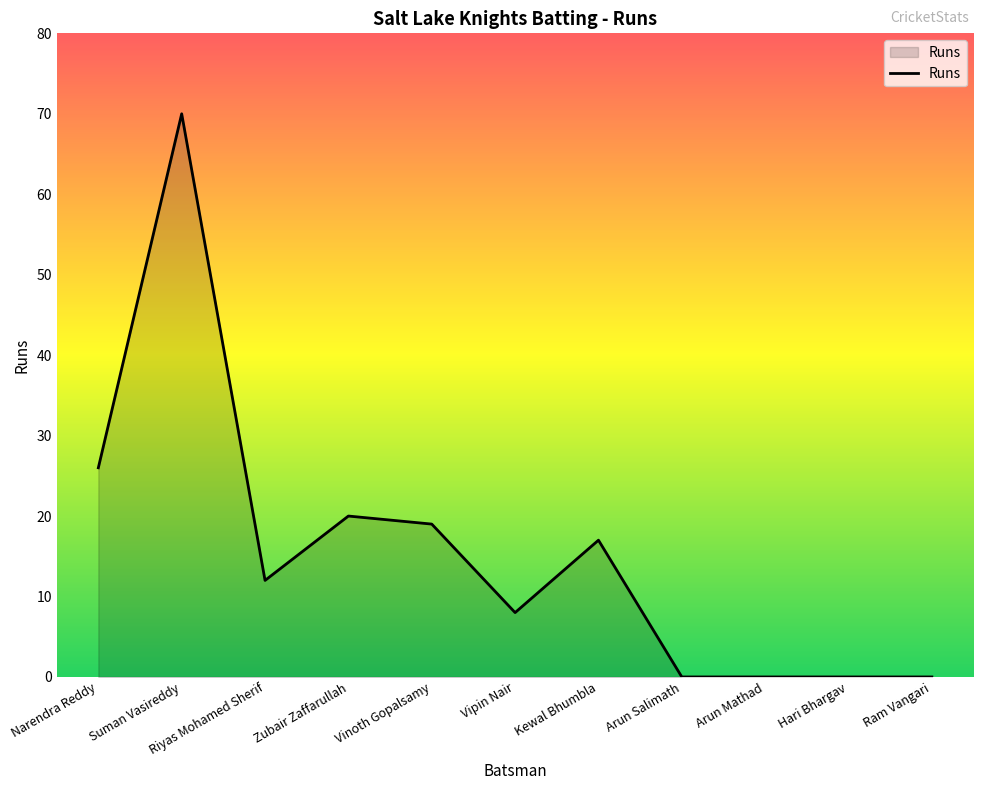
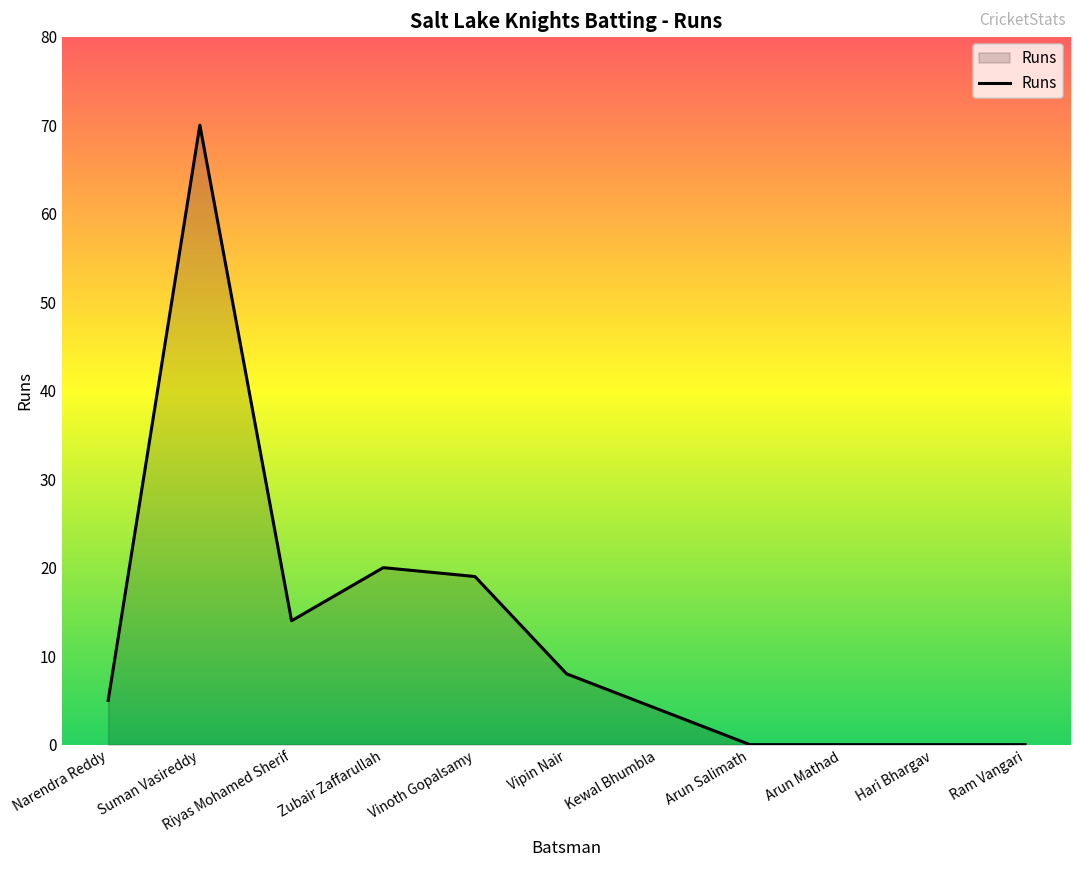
Narendra Reddy: 26 -> 5
Riyas Mohamed Sherif: 12 -> 14
Kewal Bhumbla: 17 -> 4
